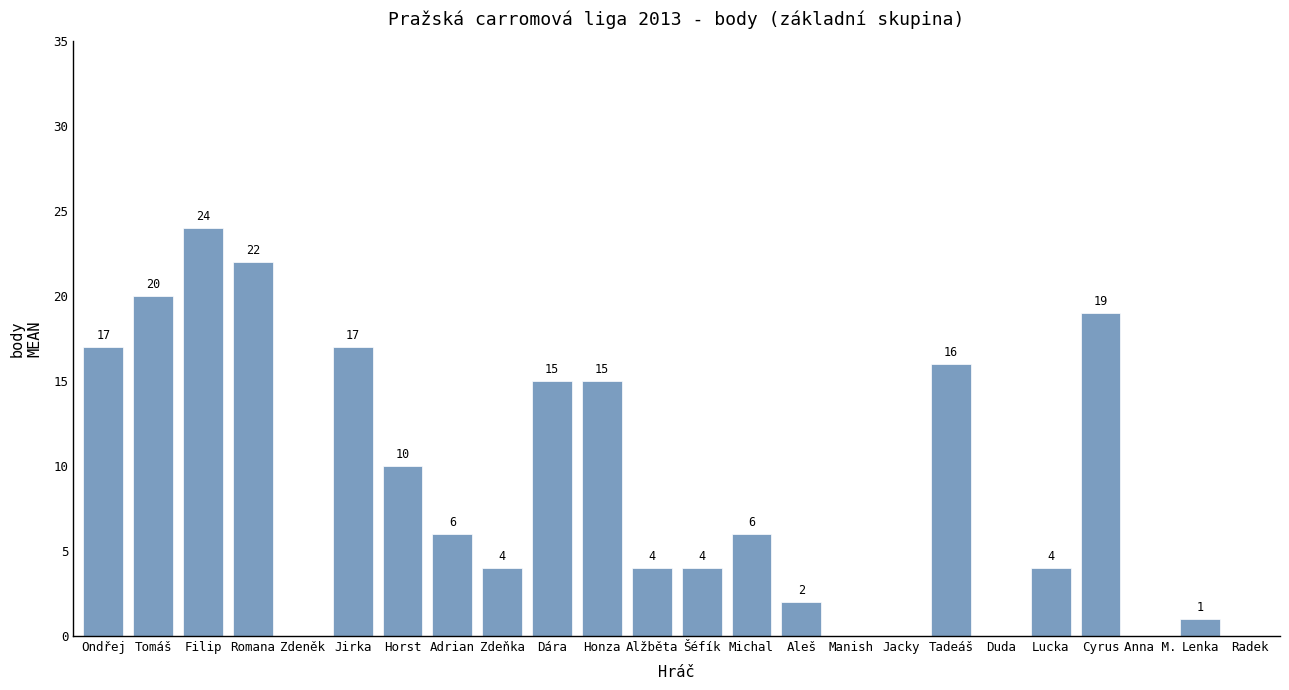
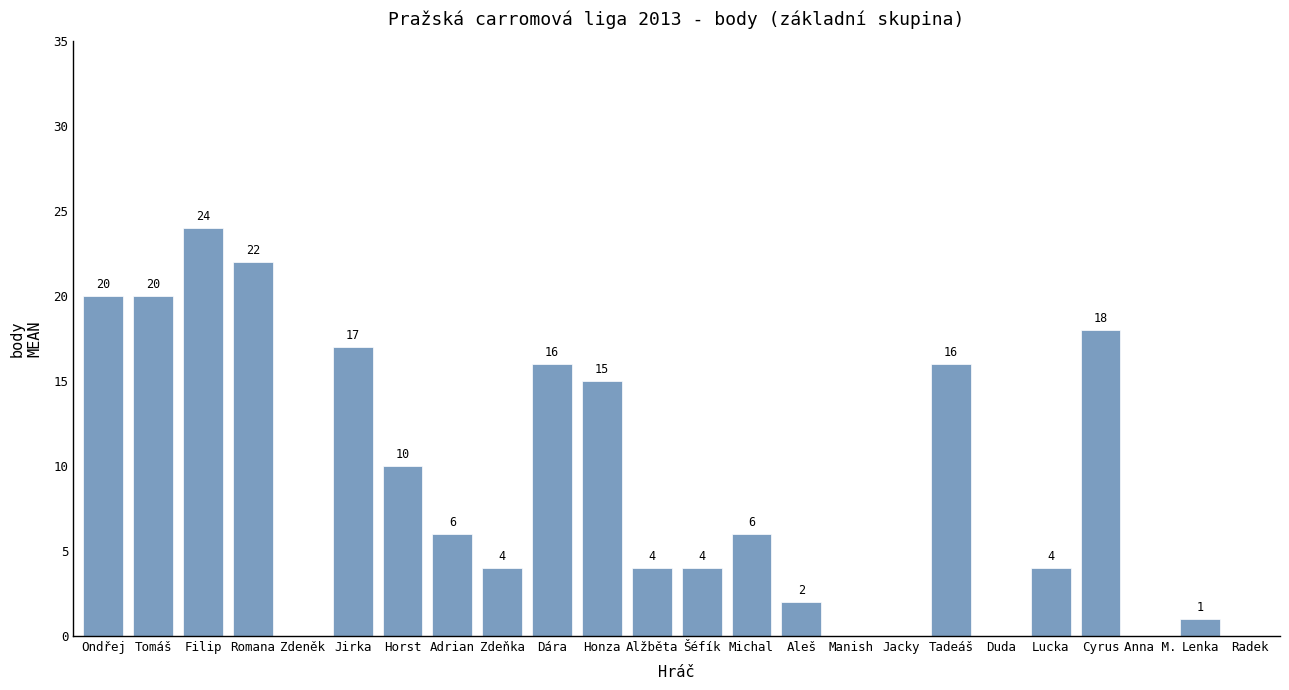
Ondřej: 17 -> 20
Dára: 15 -> 16
Cyrus: 19 -> 18
